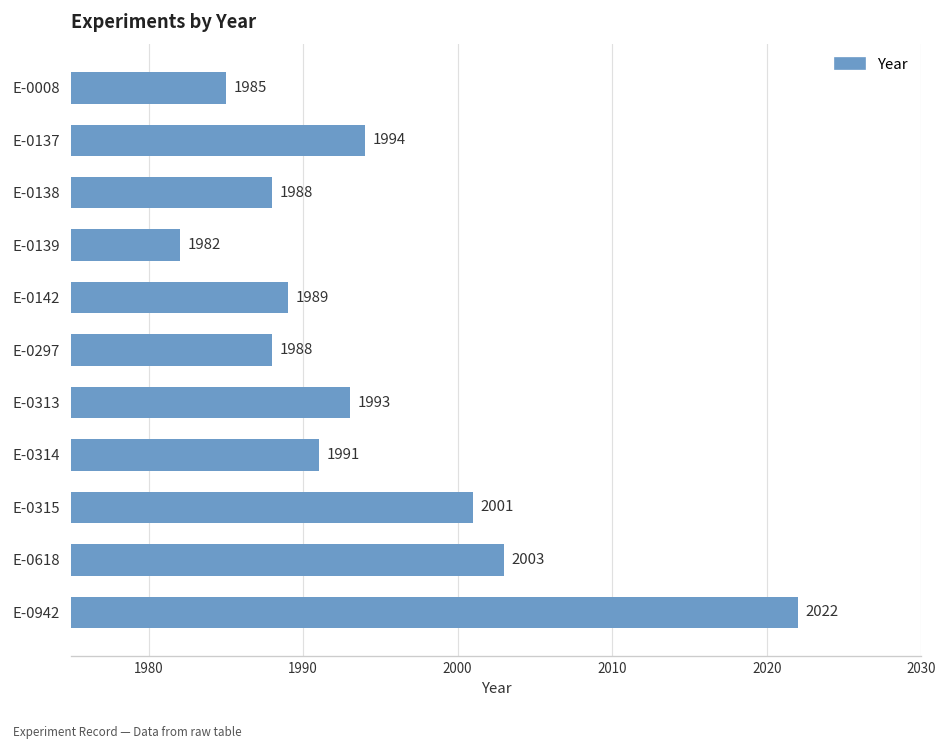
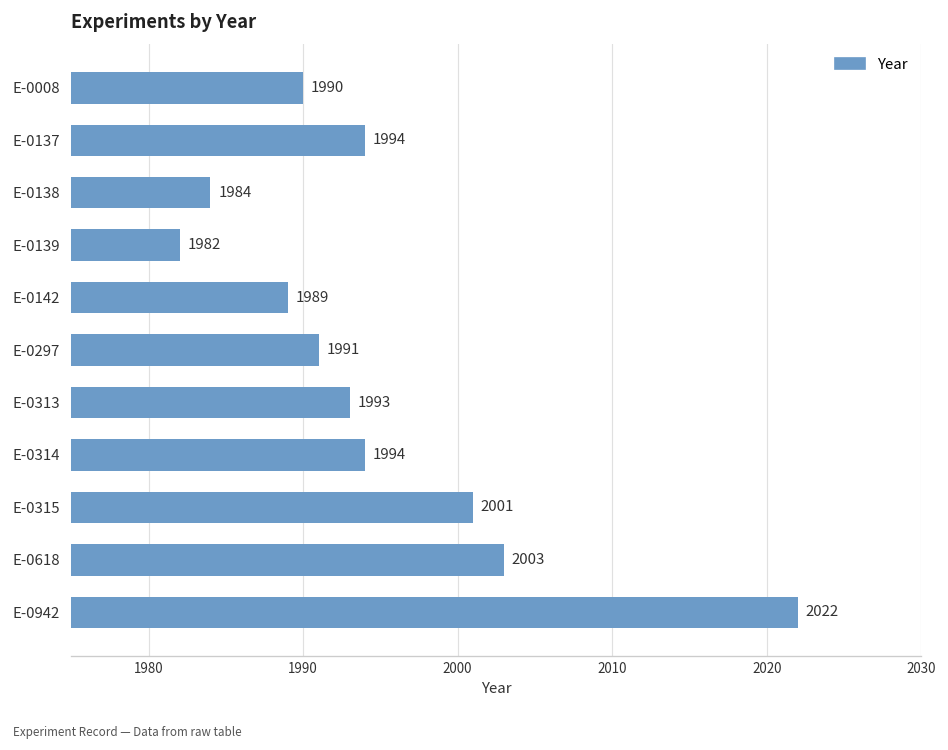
E-0008: 1985 -> 1990
E-0138: 1988 -> 1984
E-0297: 1988 -> 1991
E-0314: 1991 -> 1994
